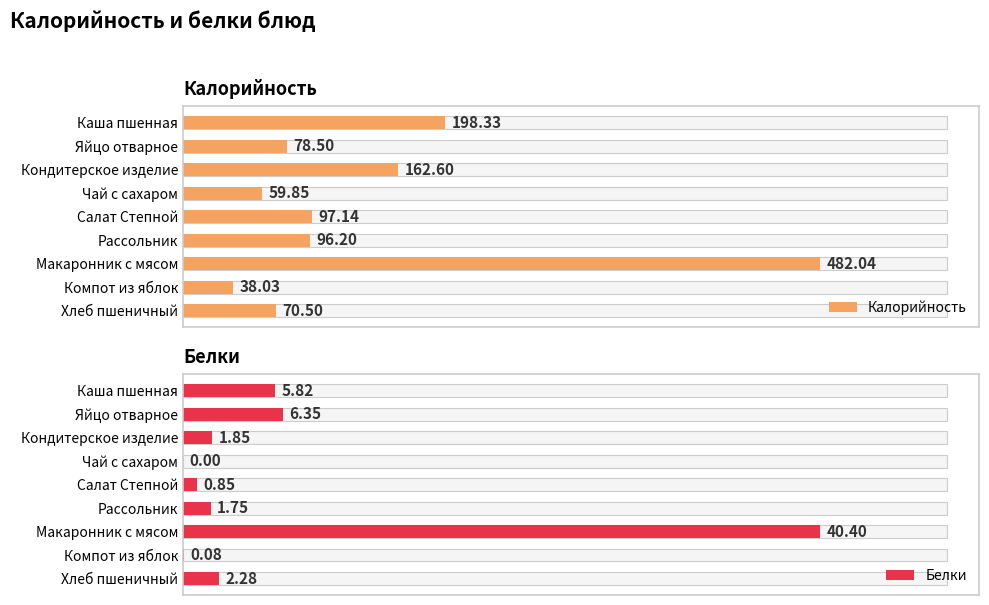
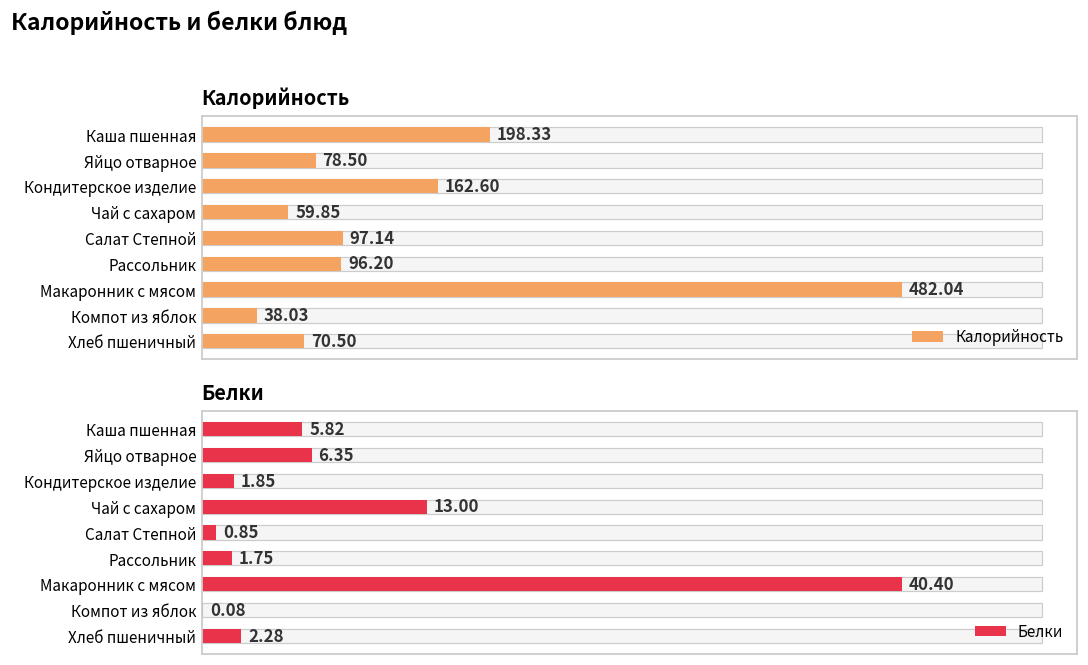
Белки, Белки, Чай с сахаром: 0.00 -> 13.00
